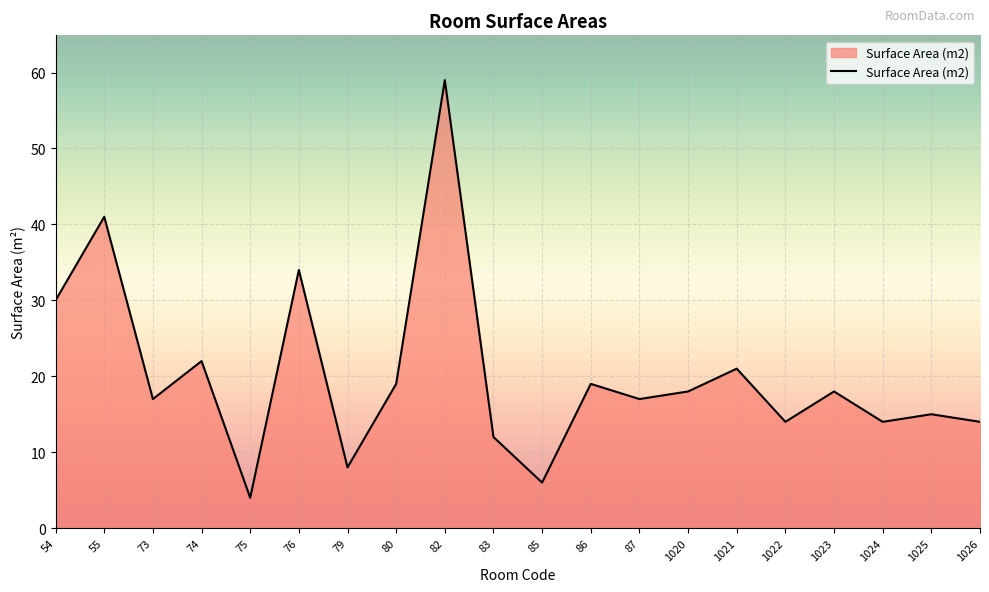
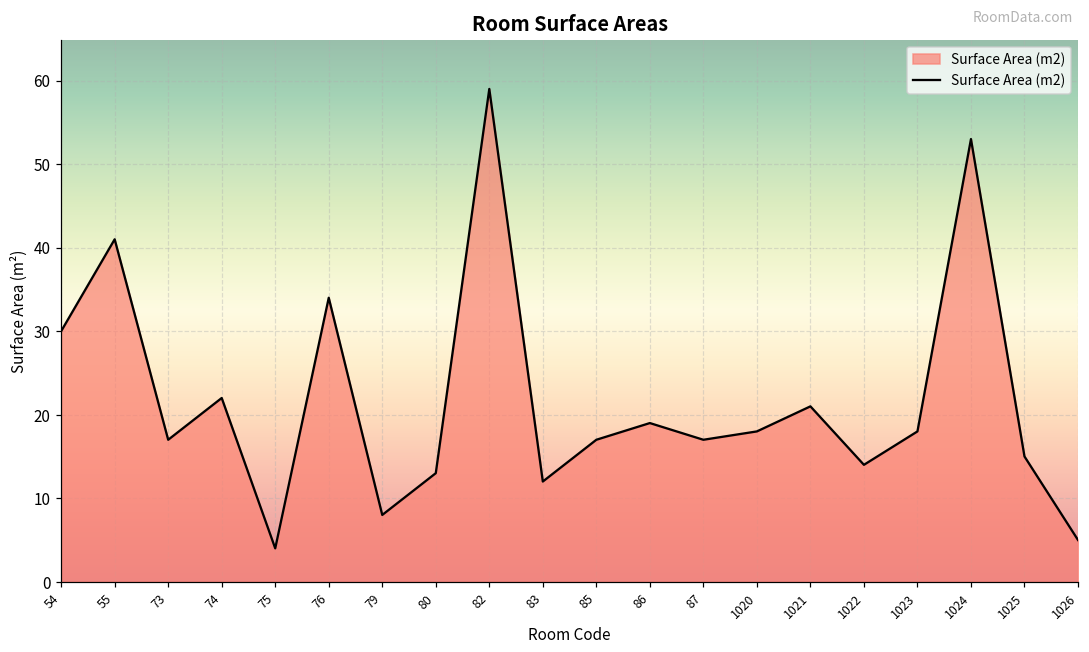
80: 19 -> 13
85: 6 -> 17
1024: 14 -> 53
1026: 14 -> 5
